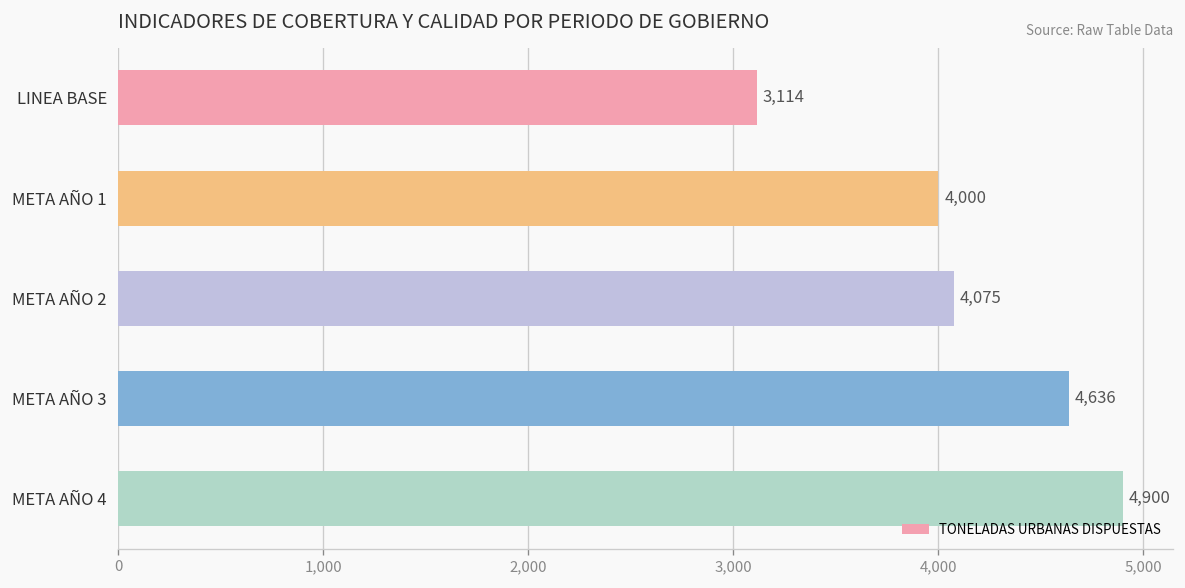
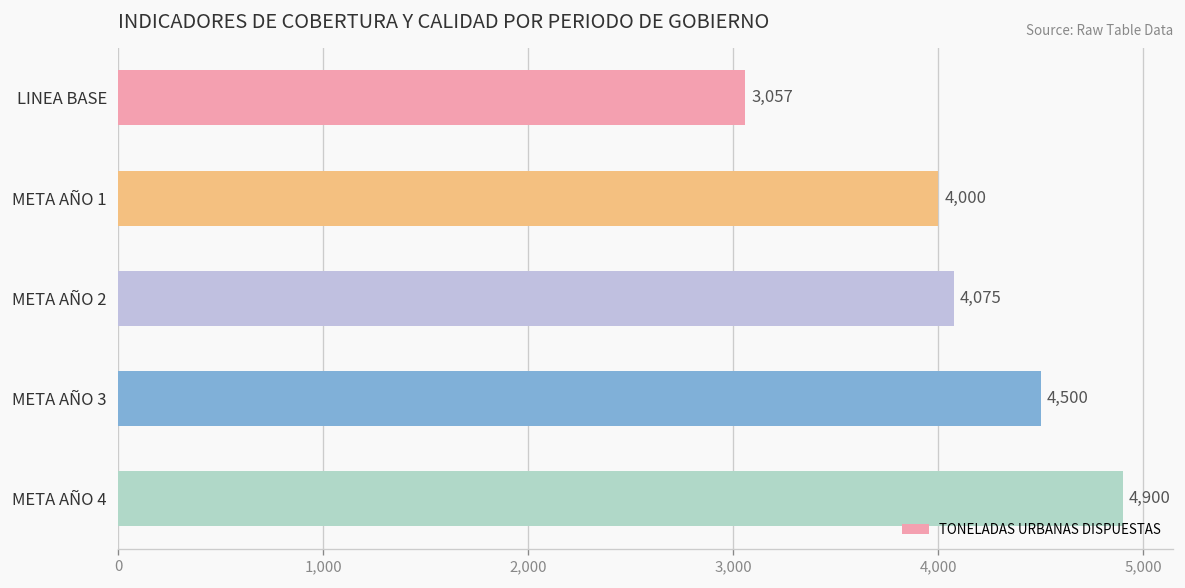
LINEA BASE: 3,114 -> 3,057
META AÑO 3: 4,636 -> 4,500
